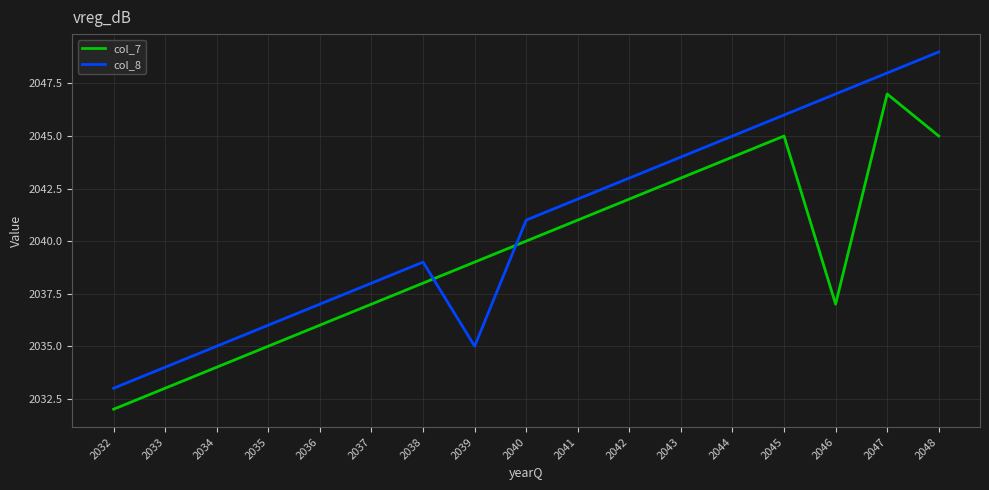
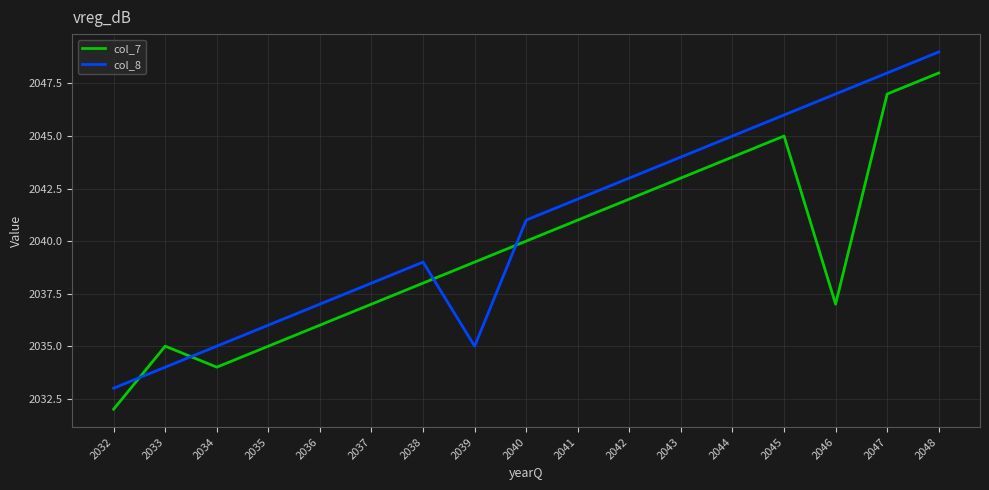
col_7, 2033: 2033 -> 2035
col_7, 2048: 2045 -> 2048
